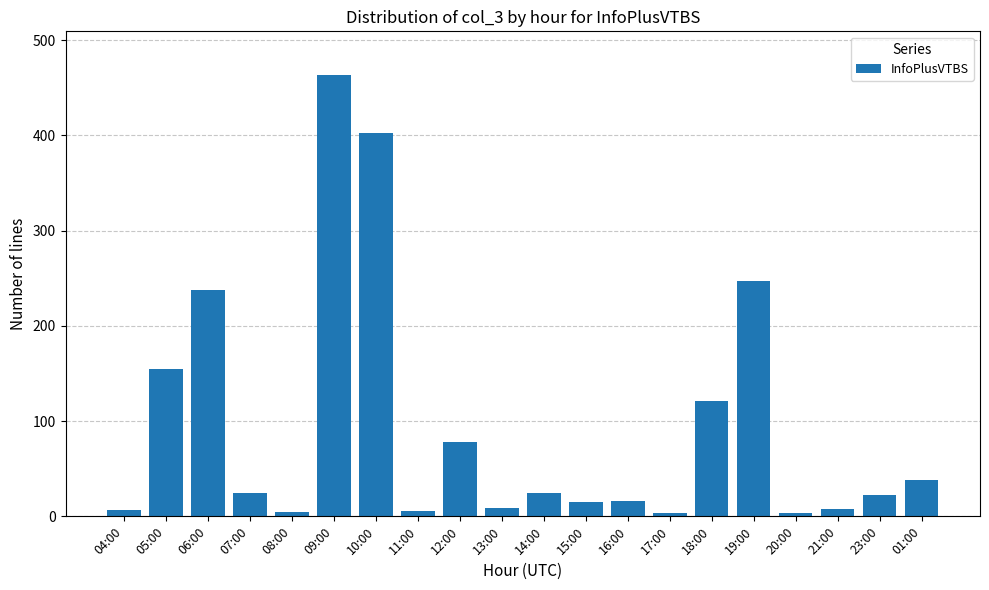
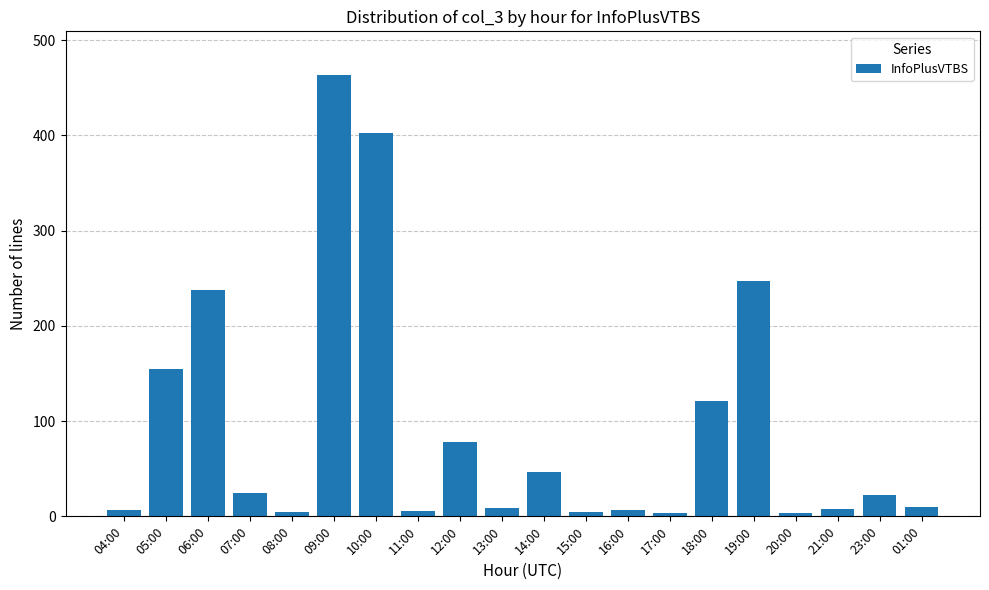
14:00: 30 -> 50
15:00: 20 -> 10
16:00: 20 -> 10
01:00: 40 -> 10
